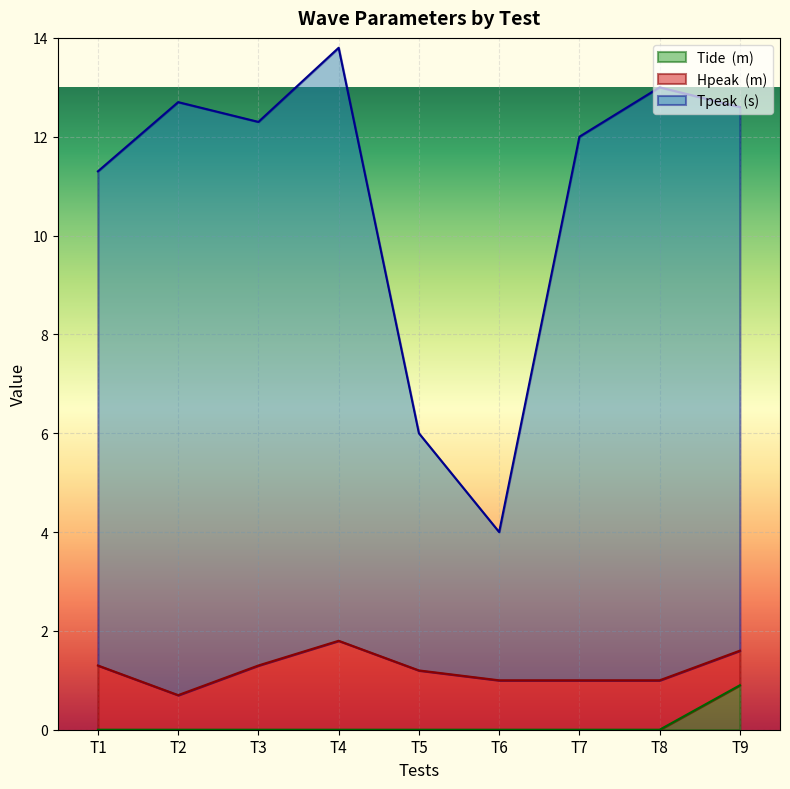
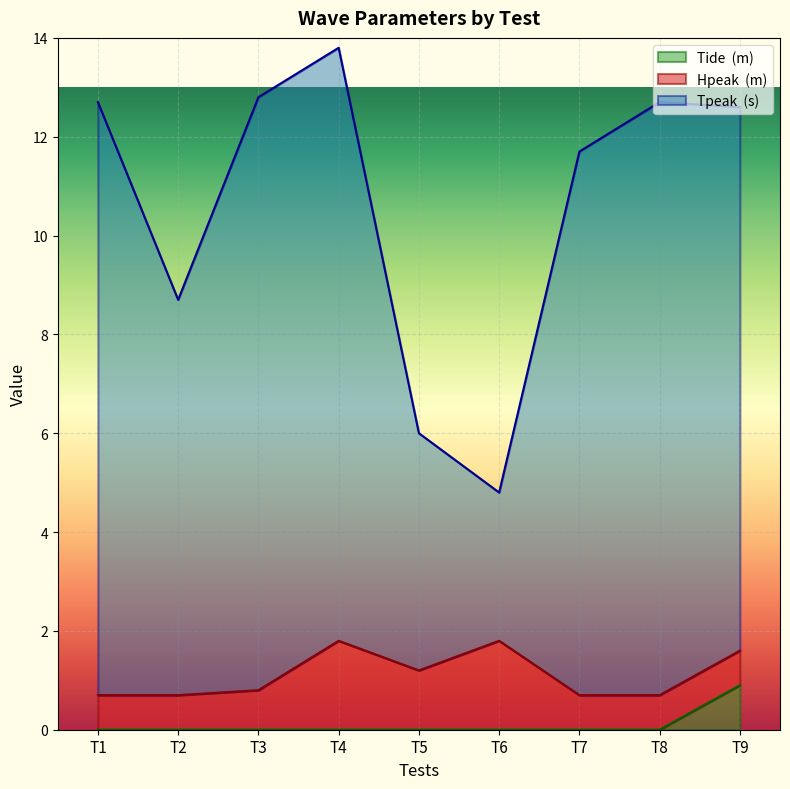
Hpeak (m), T1: 1.3 -> 0.7
Tpeak (s), T1: 10 -> 12
Tpeak (s), T2: 12 -> 8
Hpeak (m), T3: 1.3 -> 0.8
Tpeak (s), T3: 11 -> 12
Hpeak (m), T6: 1.0 -> 1.8
Hpeak (m), T7: 1.0 -> 0.7
Hpeak (m), T8: 1.0 -> 0.7
